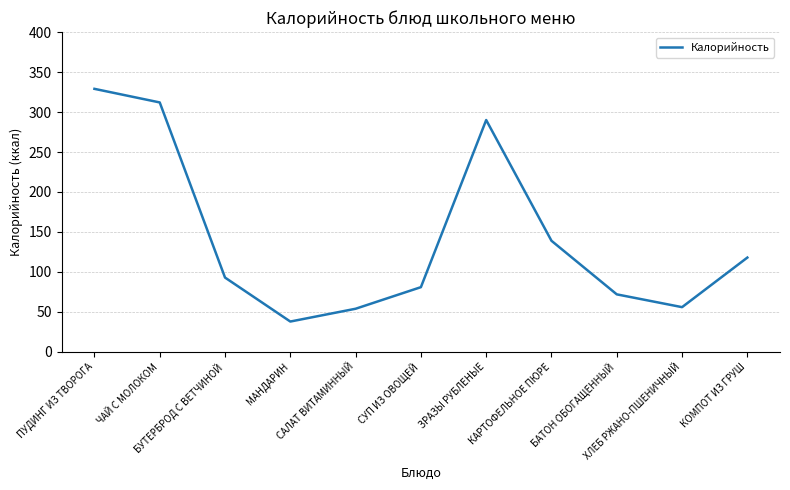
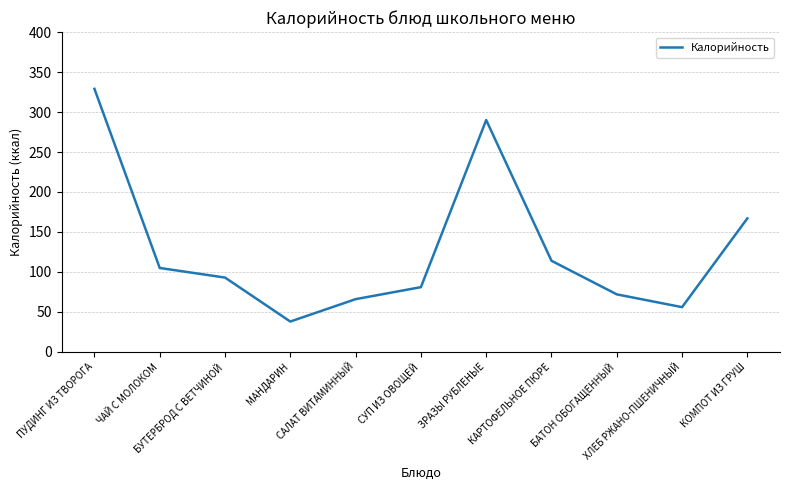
ЧАЙ С МОЛОКОМ: 310 -> 110
САЛАТ ВИТАМИННЫЙ: 50 -> 70
КАРТОФЕЛЬНОЕ ПЮРЕ: 140 -> 110
КОМПОТ ИЗ ГРУШ: 120 -> 170
